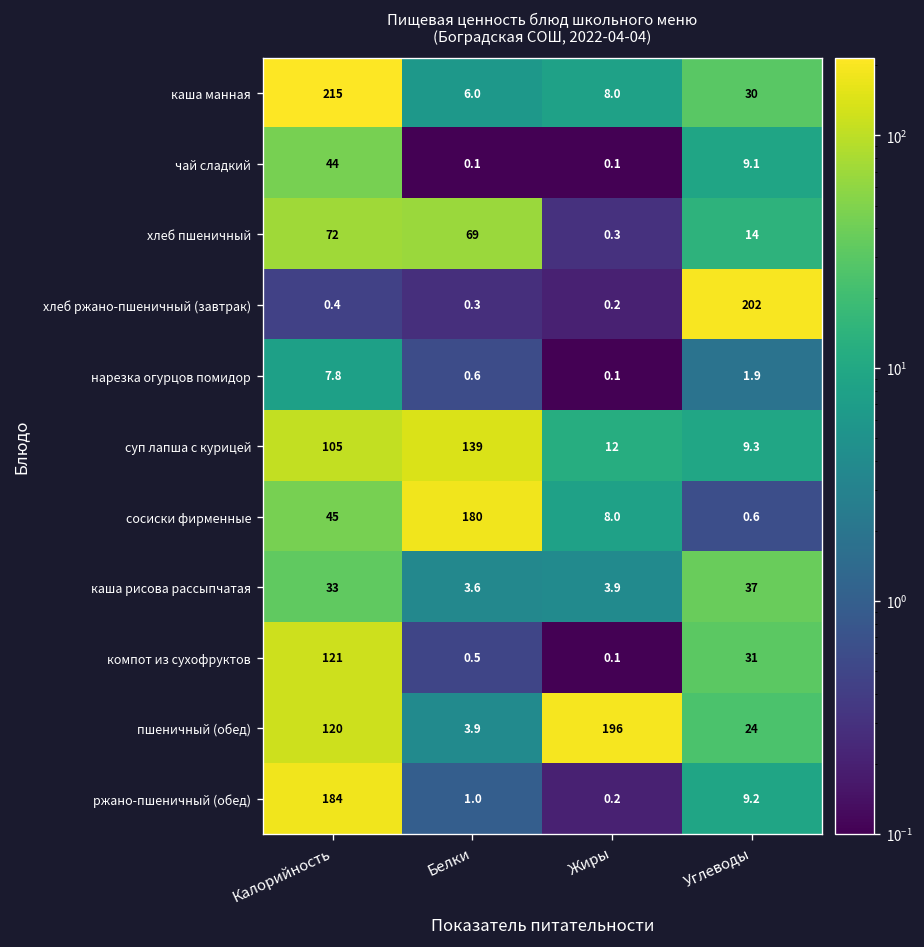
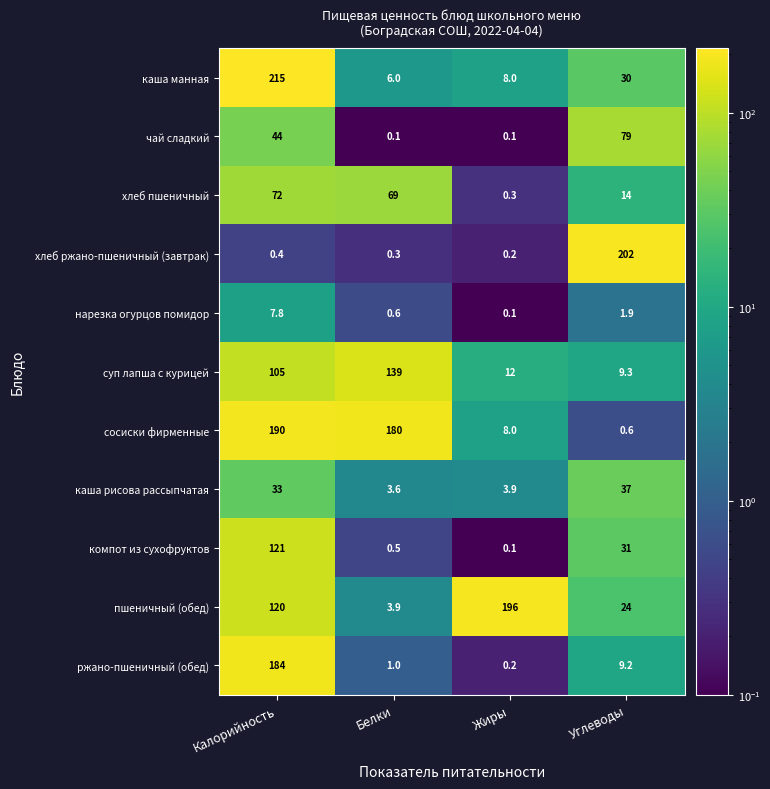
чай сладкий, Углеводы: 9.1 -> 79
сосиски фирменные, Калорийность: 45 -> 190
